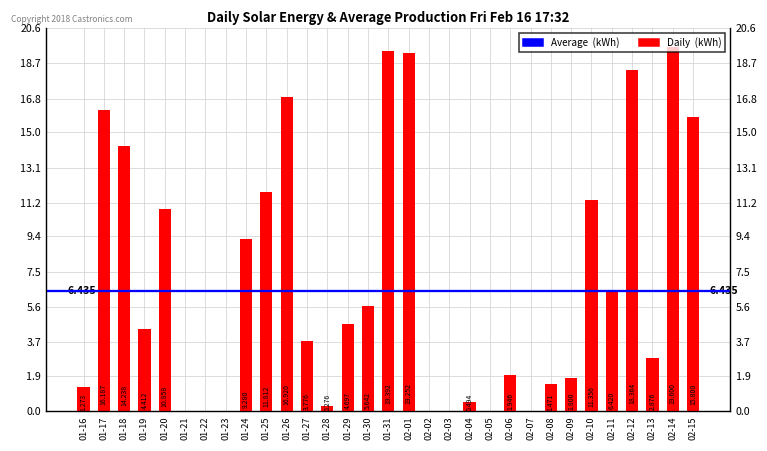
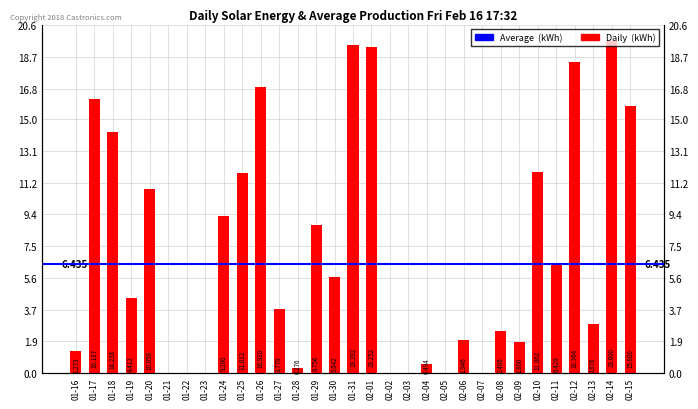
01-29: 4.697 -> 8.756
02-08: 1.471 -> 2.486
02-10: 11.356 -> 11.862
